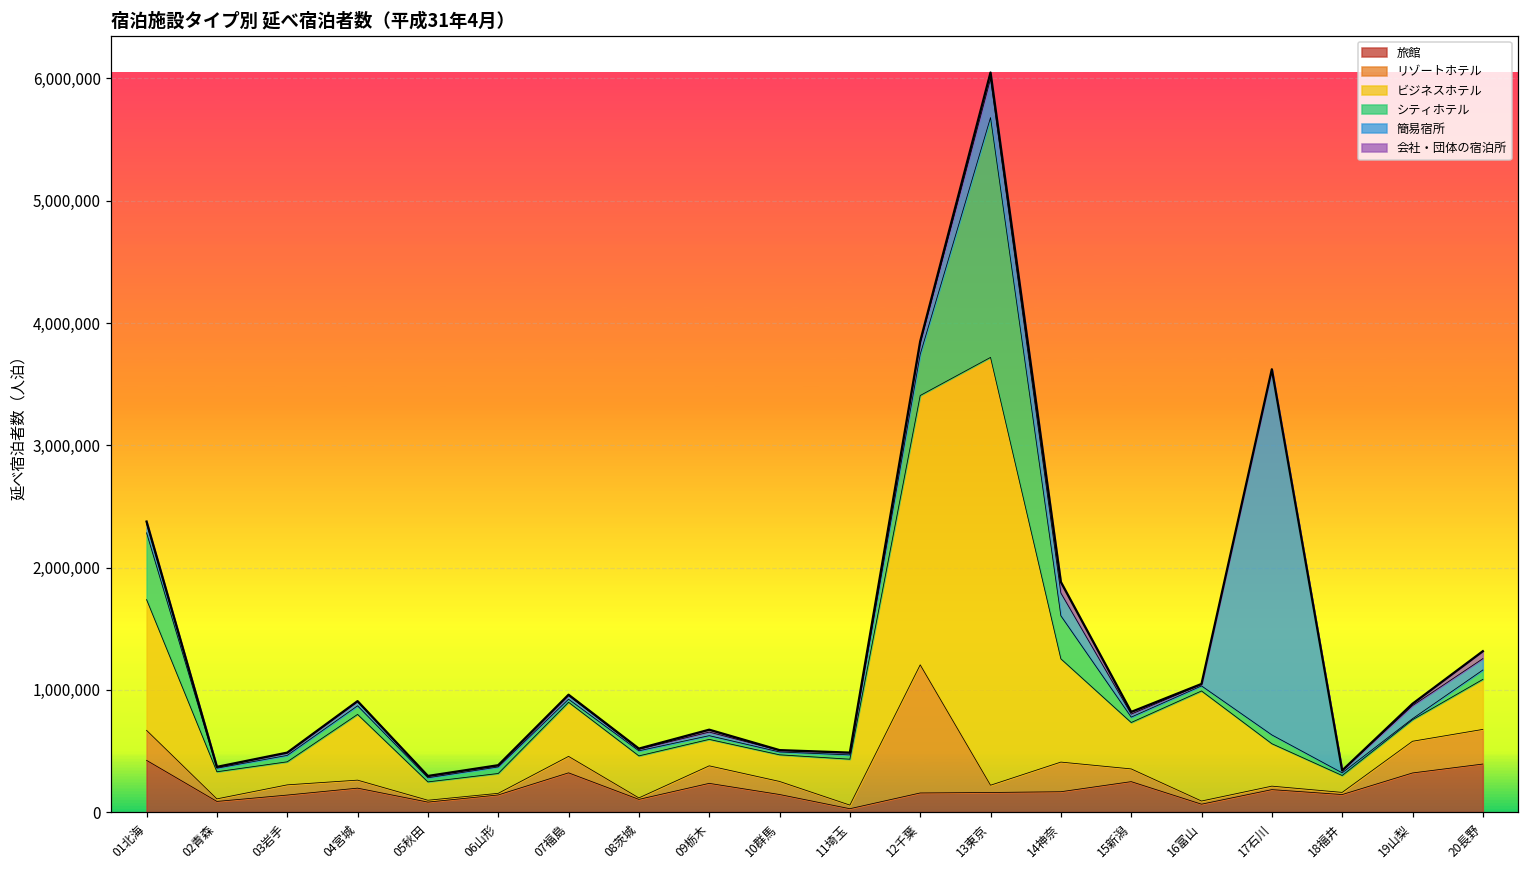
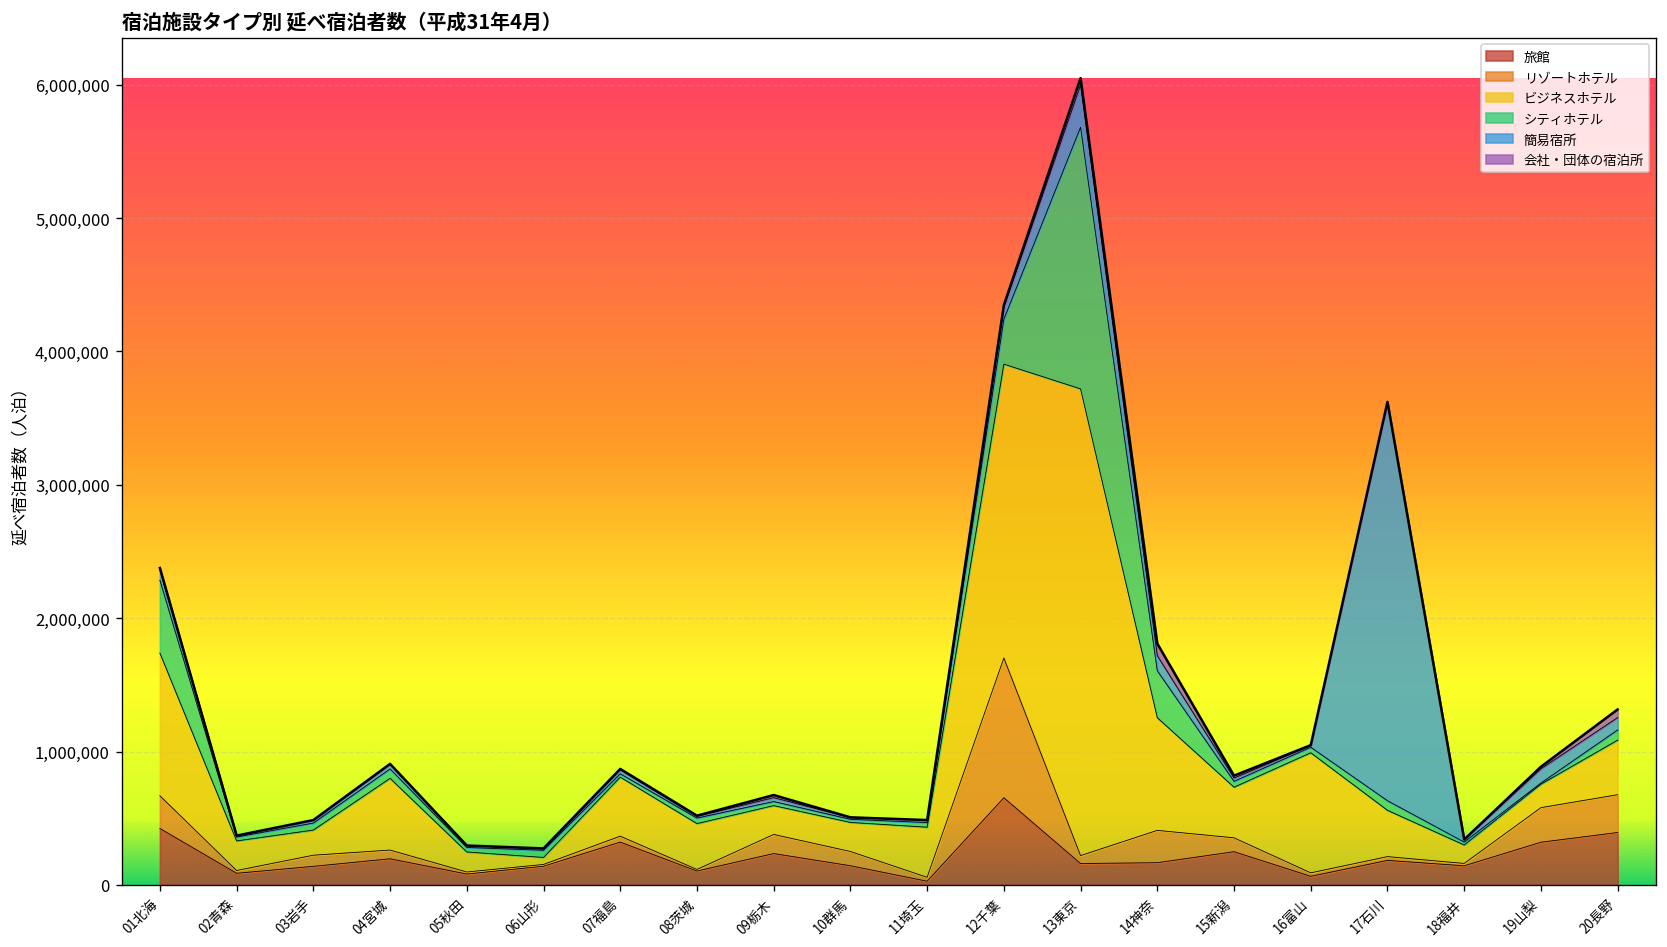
ビジネスホテル, 06山形: 160,000 -> 50,000
リゾートホテル, 07福島: 130,000 -> 40,000
旅館, 12千葉: 160,000 -> 650,000
簡易宿所, 14神奈: 190,000 -> 110,000
